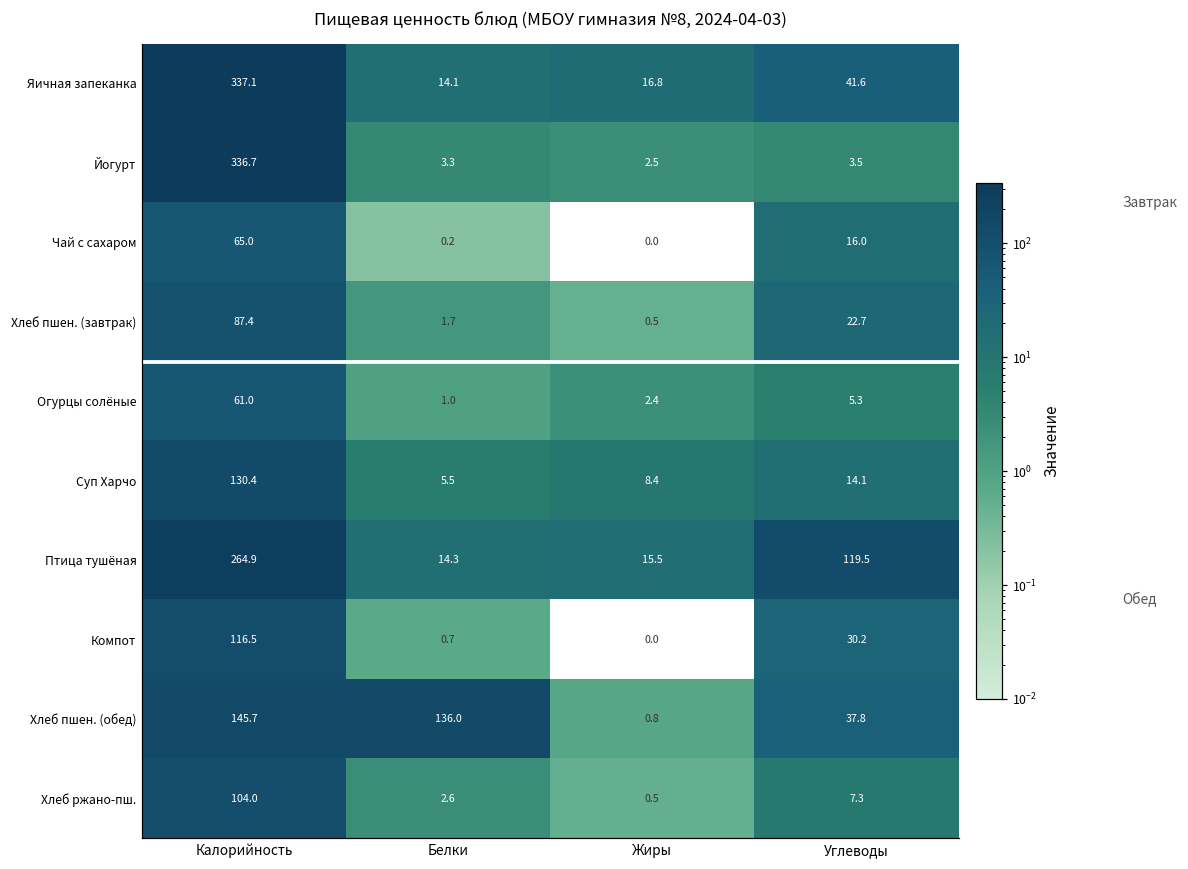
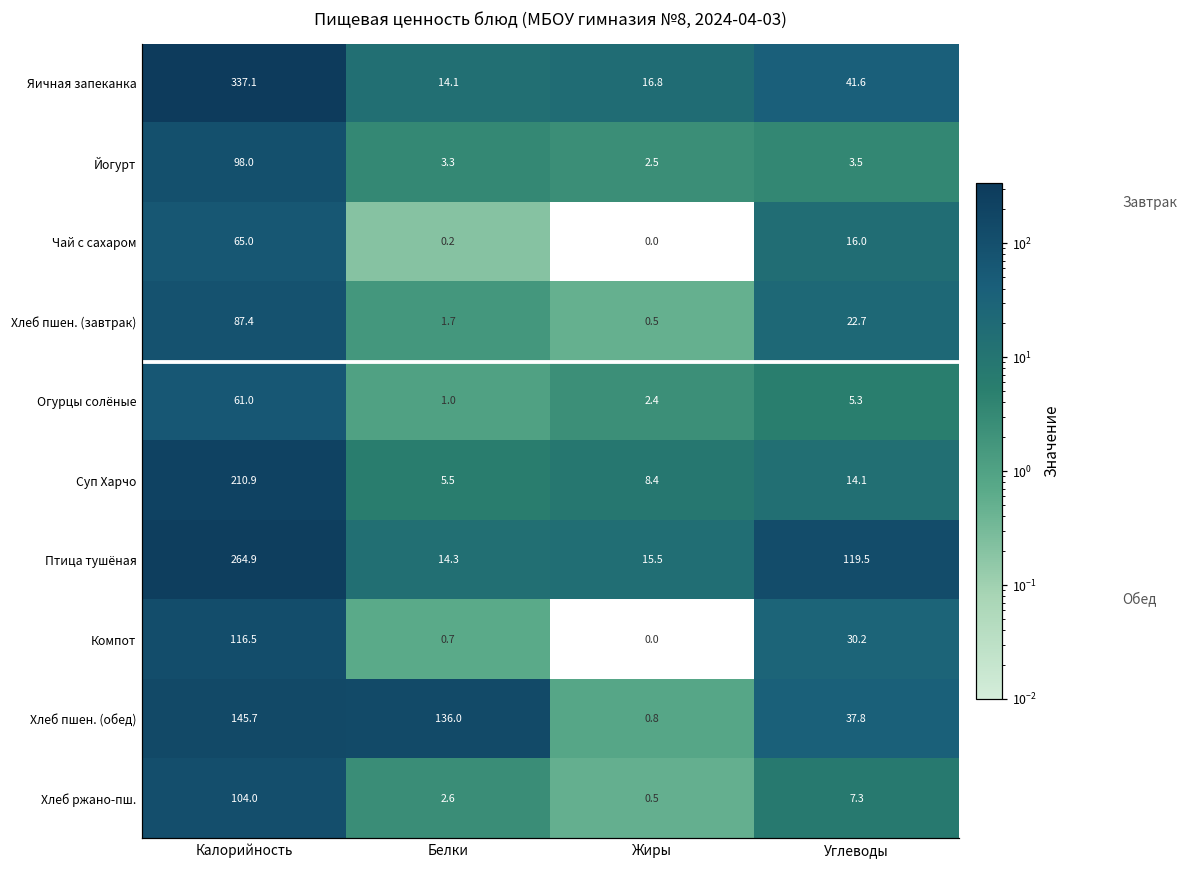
Йогурт, Калорийность: 336.7 -> 98.0
Суп Харчо, Калорийность: 130.4 -> 210.9
